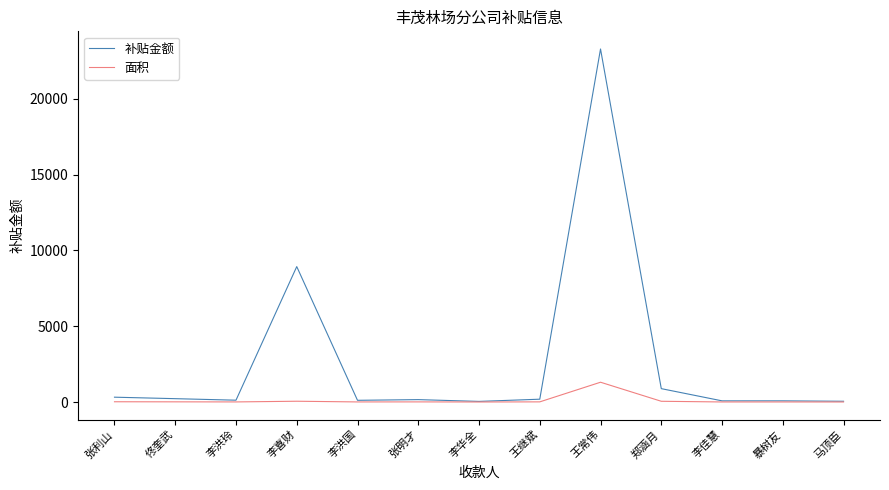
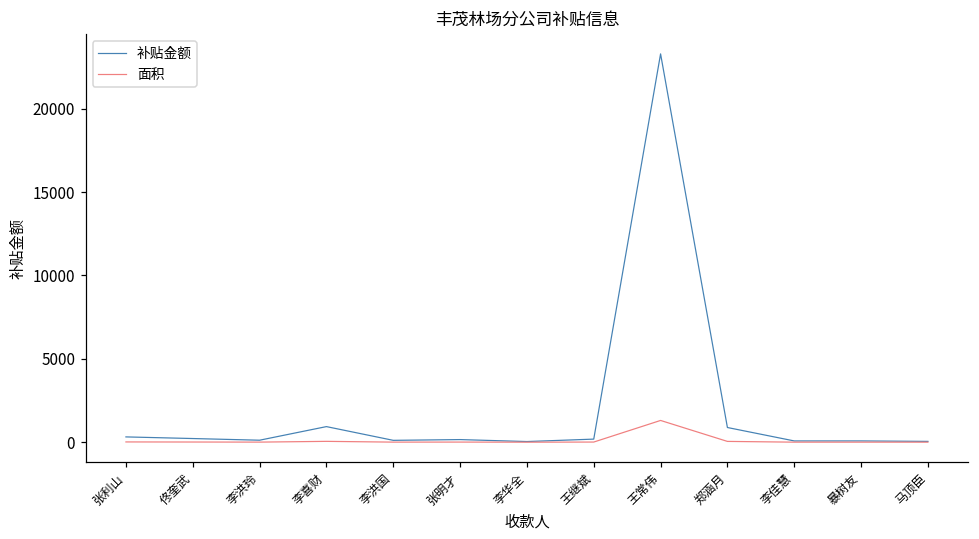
补贴金额, 李喜财: 8900 -> 900
